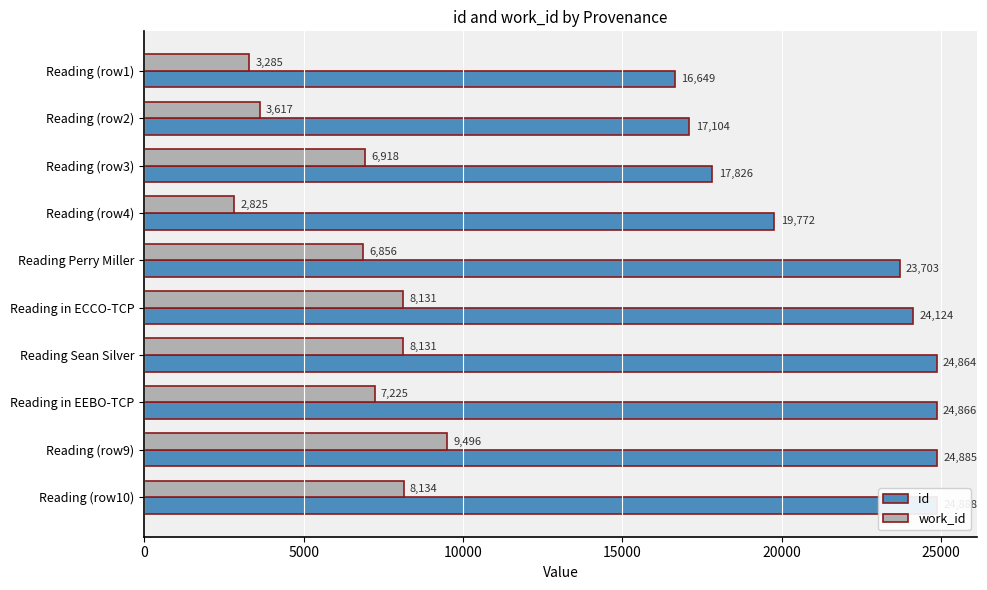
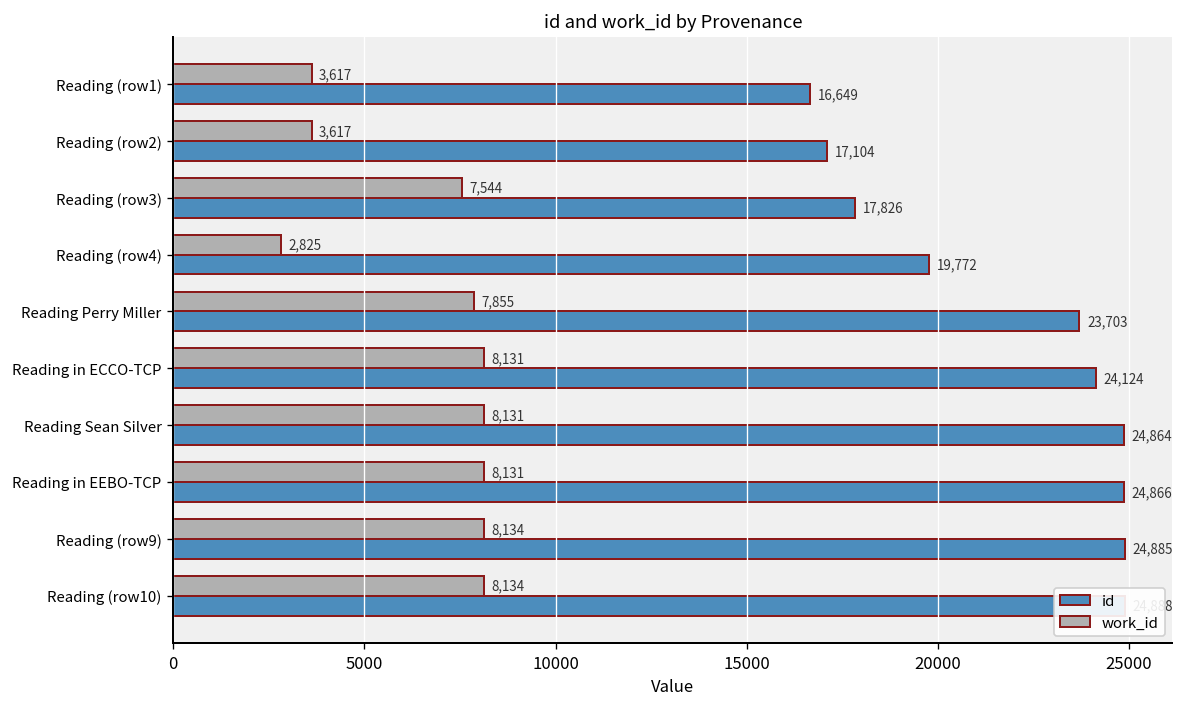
work_id, Reading (row1): 3,285 -> 3,617
work_id, Reading (row3): 6,918 -> 7,544
work_id, Reading Perry Miller: 6,856 -> 7,855
work_id, Reading in EEBO-TCP: 7,225 -> 8,131
work_id, Reading (row9): 9,496 -> 8,134
